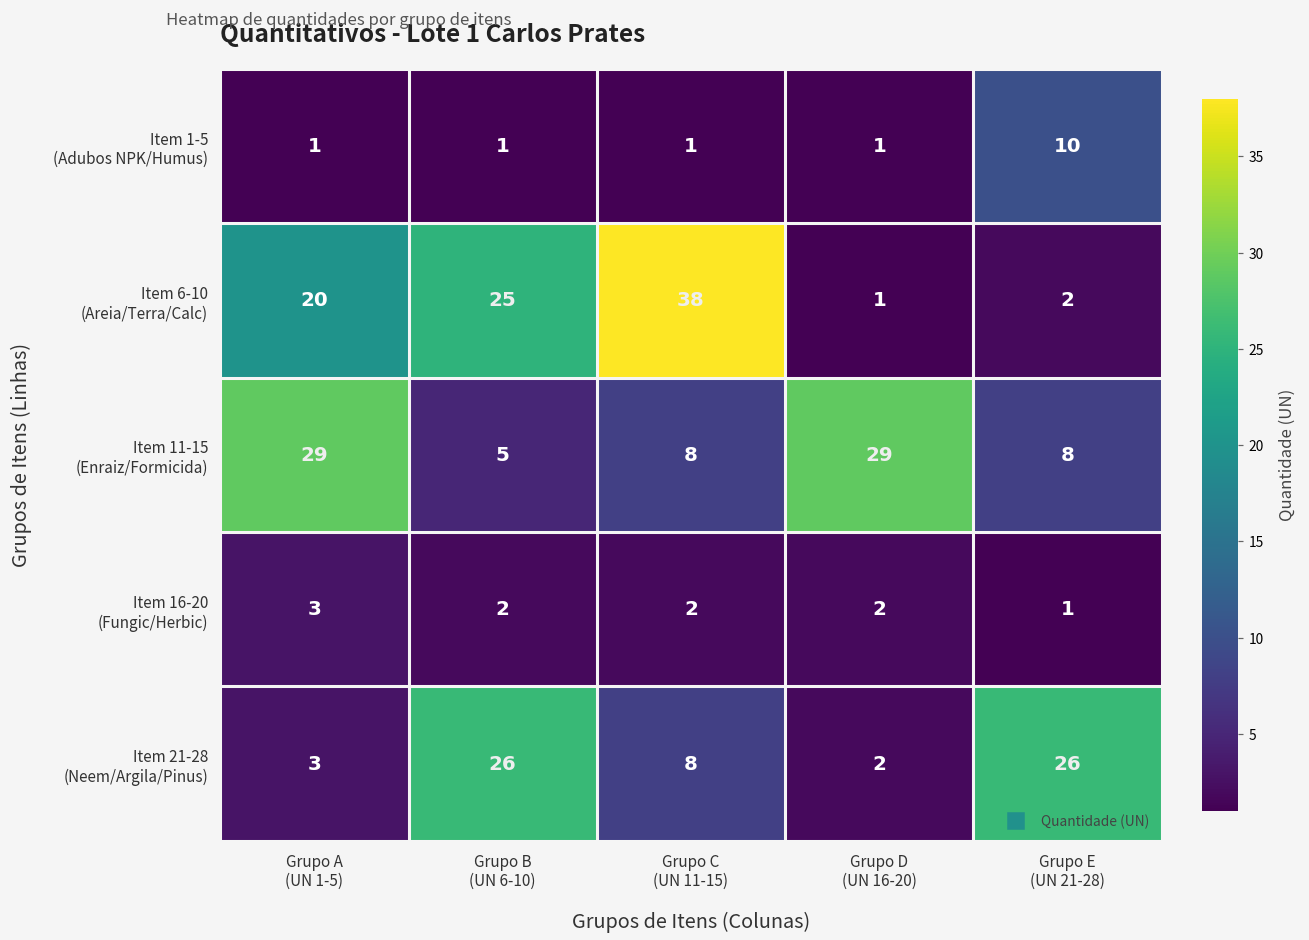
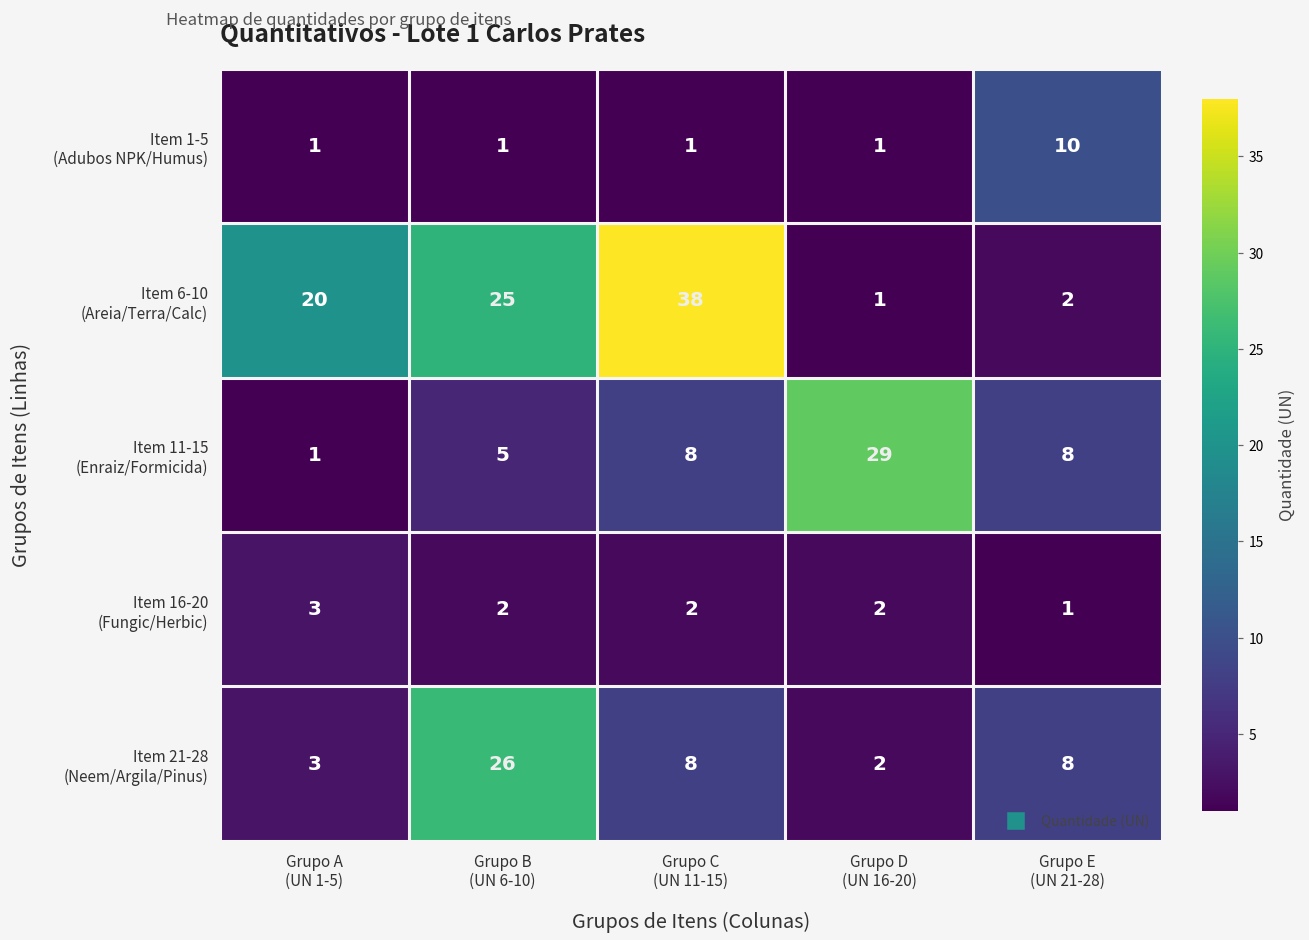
Item 11-15 (Enraiz/Formicida), Grupo A (UN 1-5): 29 -> 1
Item 21-28 (Neem/Argila/Pinus), Grupo E (UN 21-28): 26 -> 8
